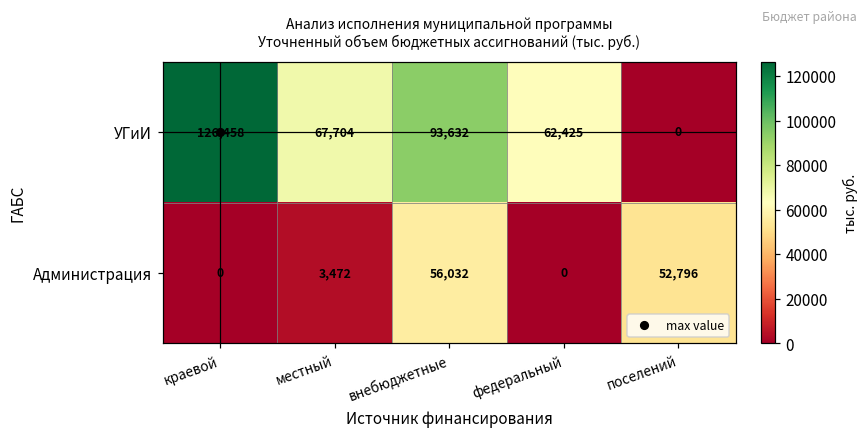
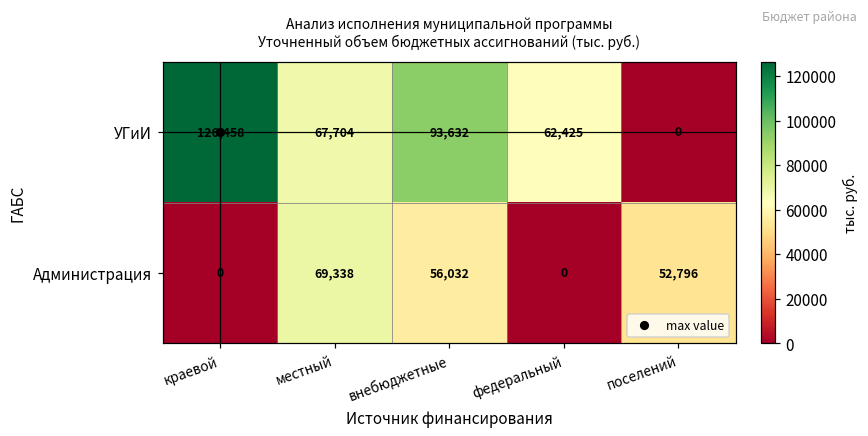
Администрация, местный: 3,472 -> 69,338
